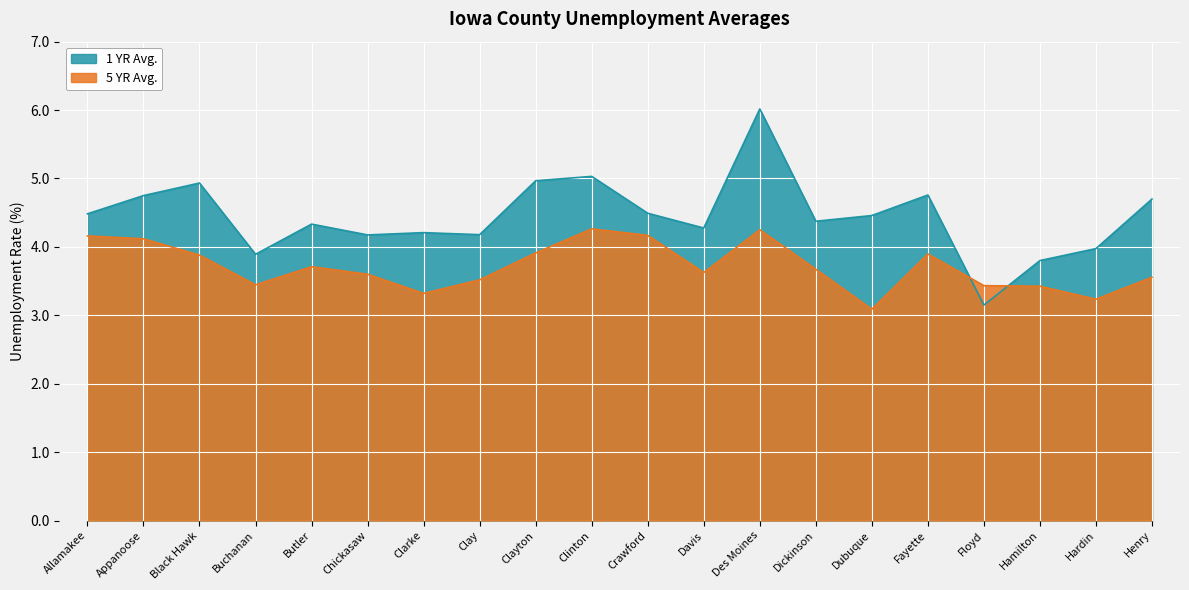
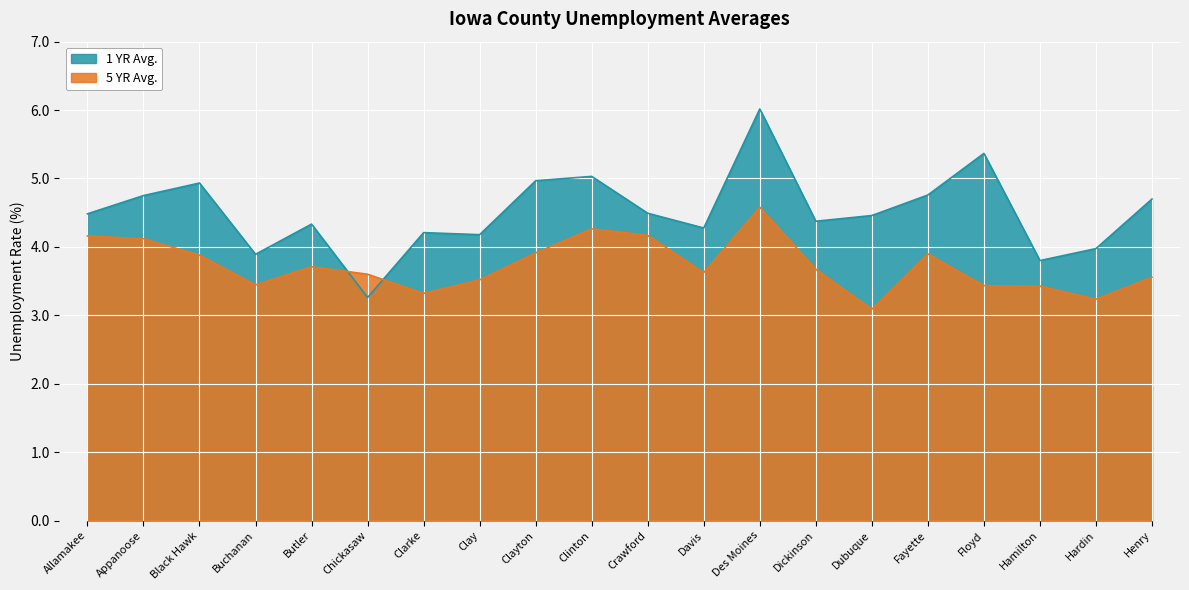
1 YR Avg., Chickasaw: 4.2 -> 3.3
5 YR Avg., Des Moines: 4.3 -> 4.6
1 YR Avg., Floyd: 3.1 -> 5.4
